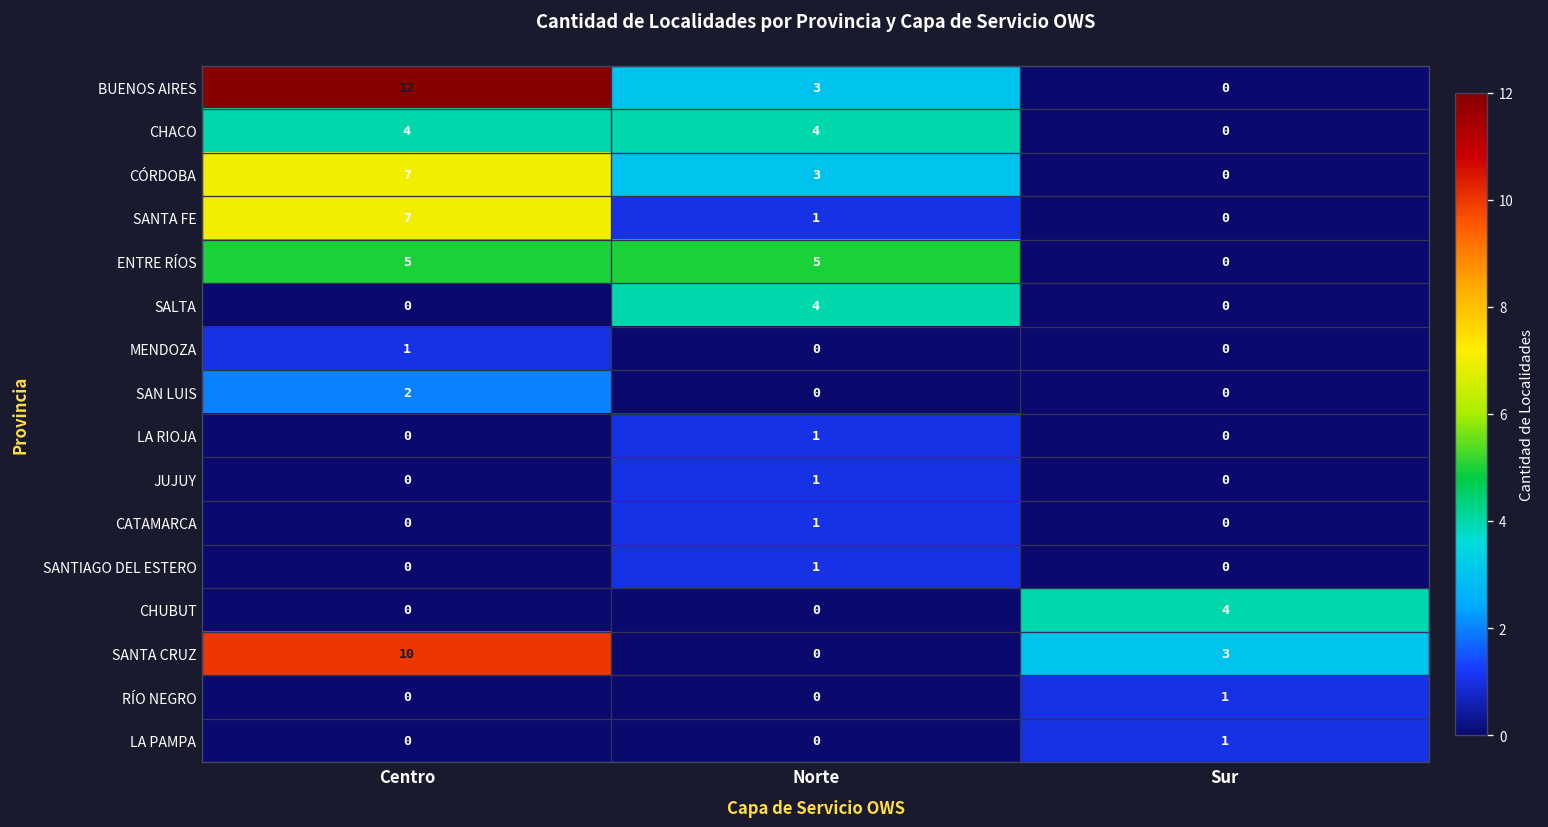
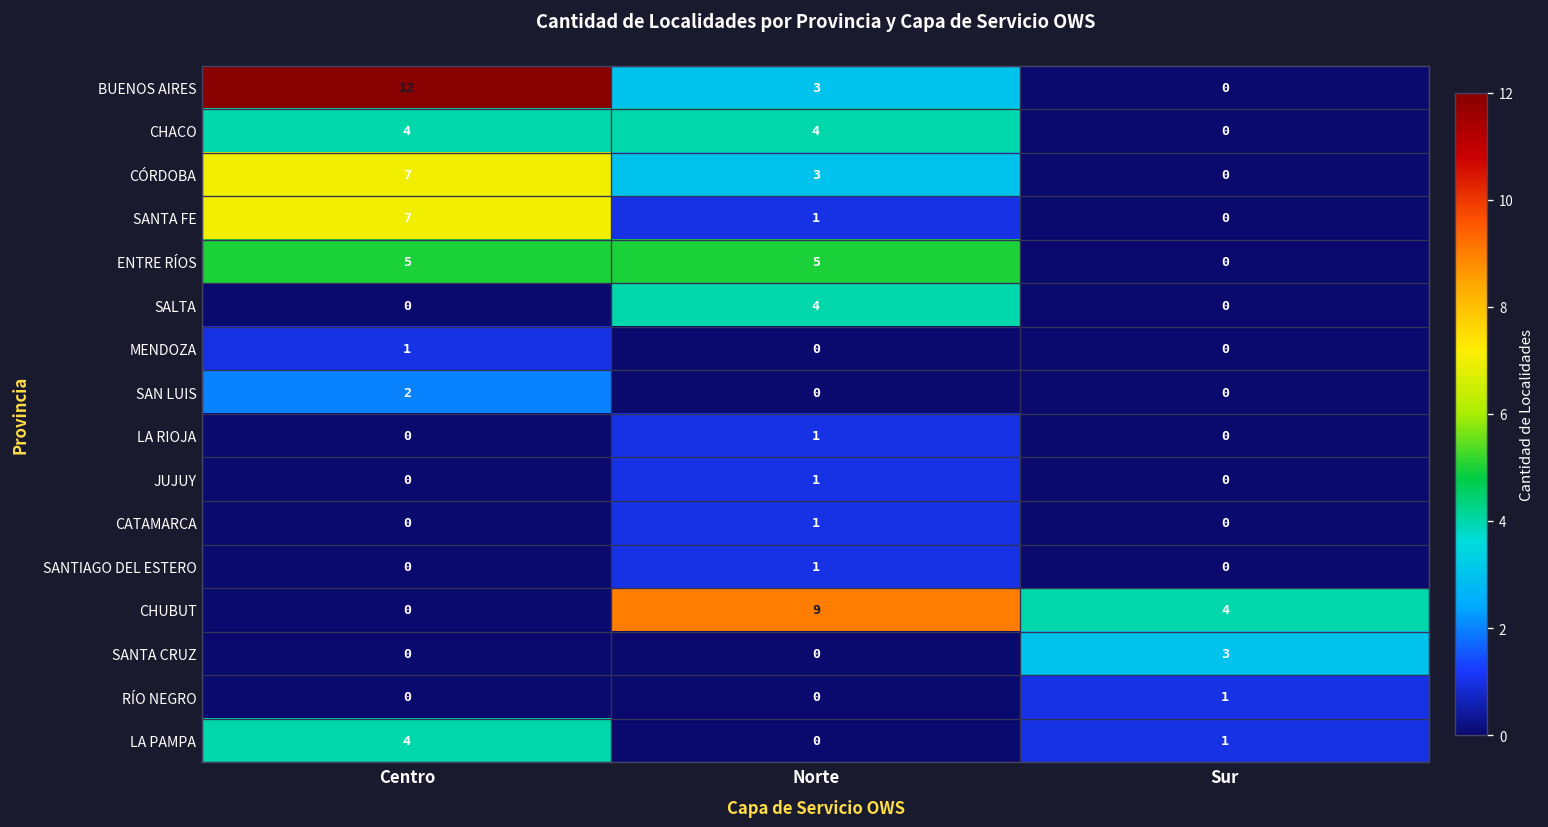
CHUBUT, Norte: 0 -> 9
SANTA CRUZ, Centro: 10 -> 0
LA PAMPA, Centro: 0 -> 4
